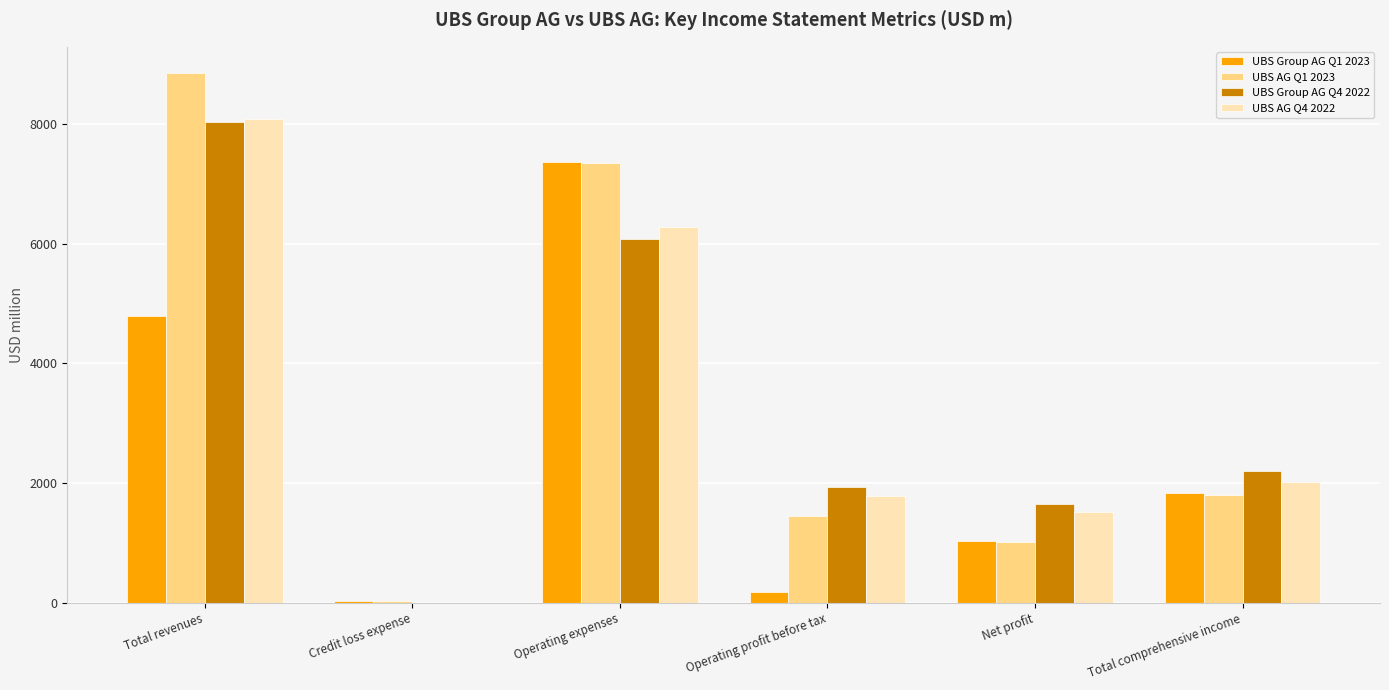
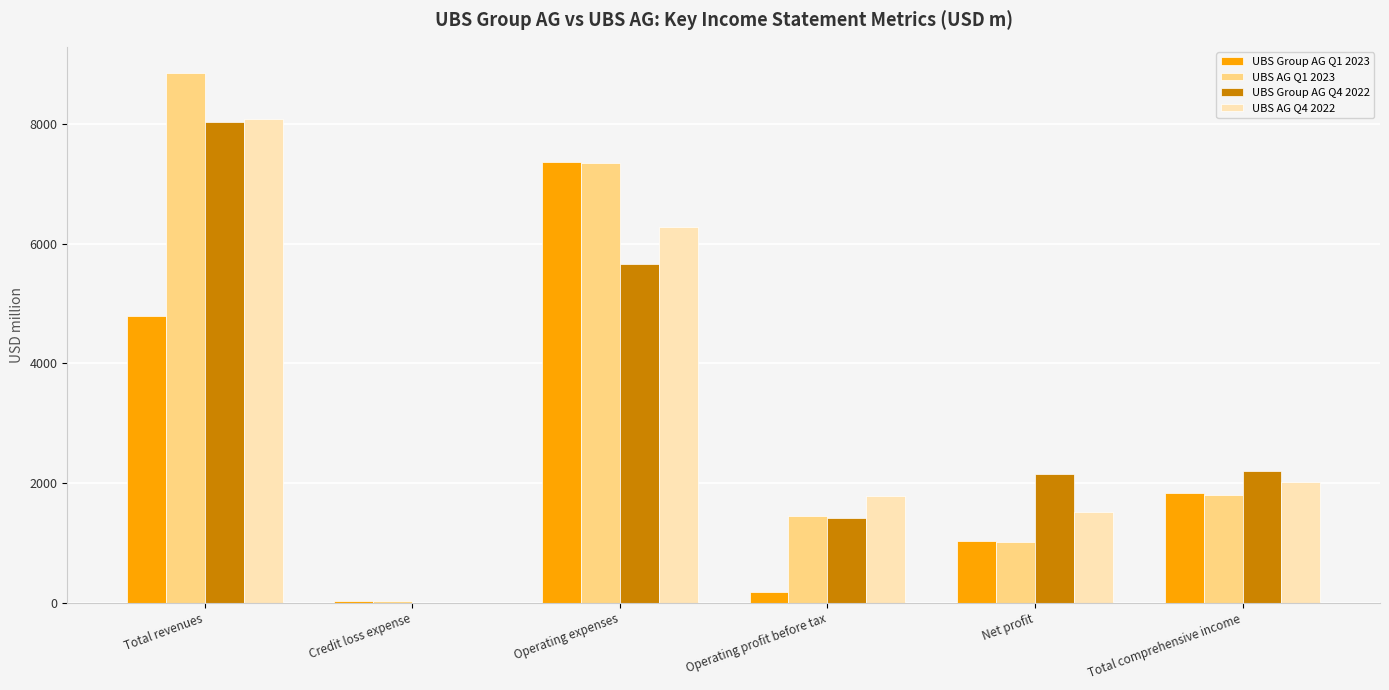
UBS Group AG Q4 2022, Operating expenses: 6100 -> 5700
UBS Group AG Q4 2022, Operating profit before tax: 1900 -> 1400
UBS Group AG Q4 2022, Net profit: 1700 -> 2200
